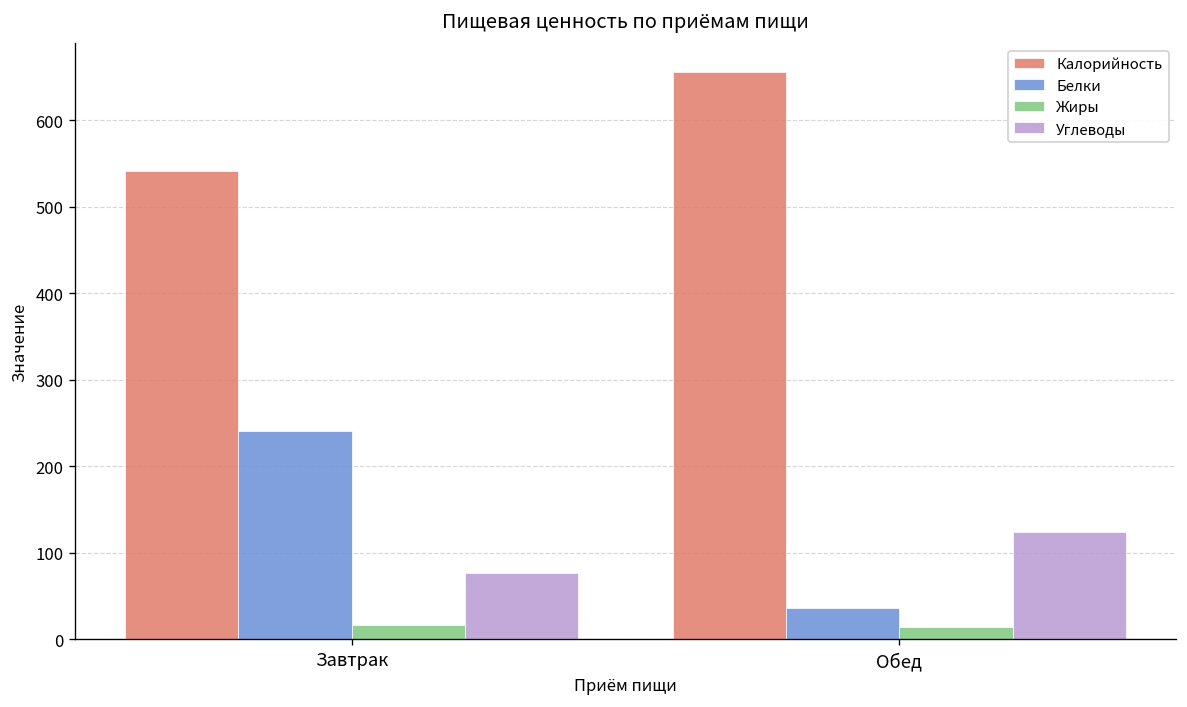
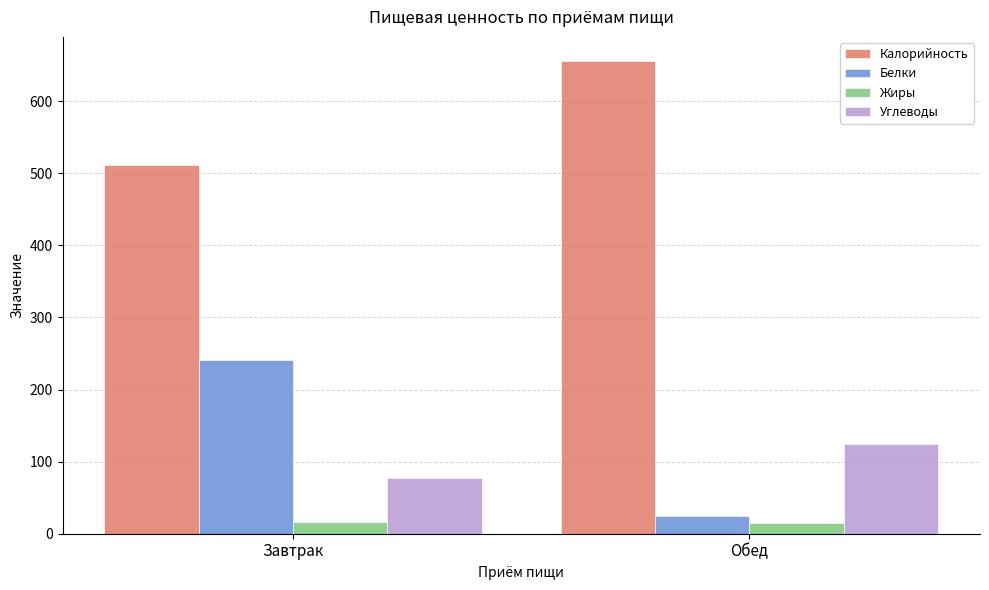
Калорийность, Завтрак: 540 -> 510
Белки, Обед: 40 -> 30
